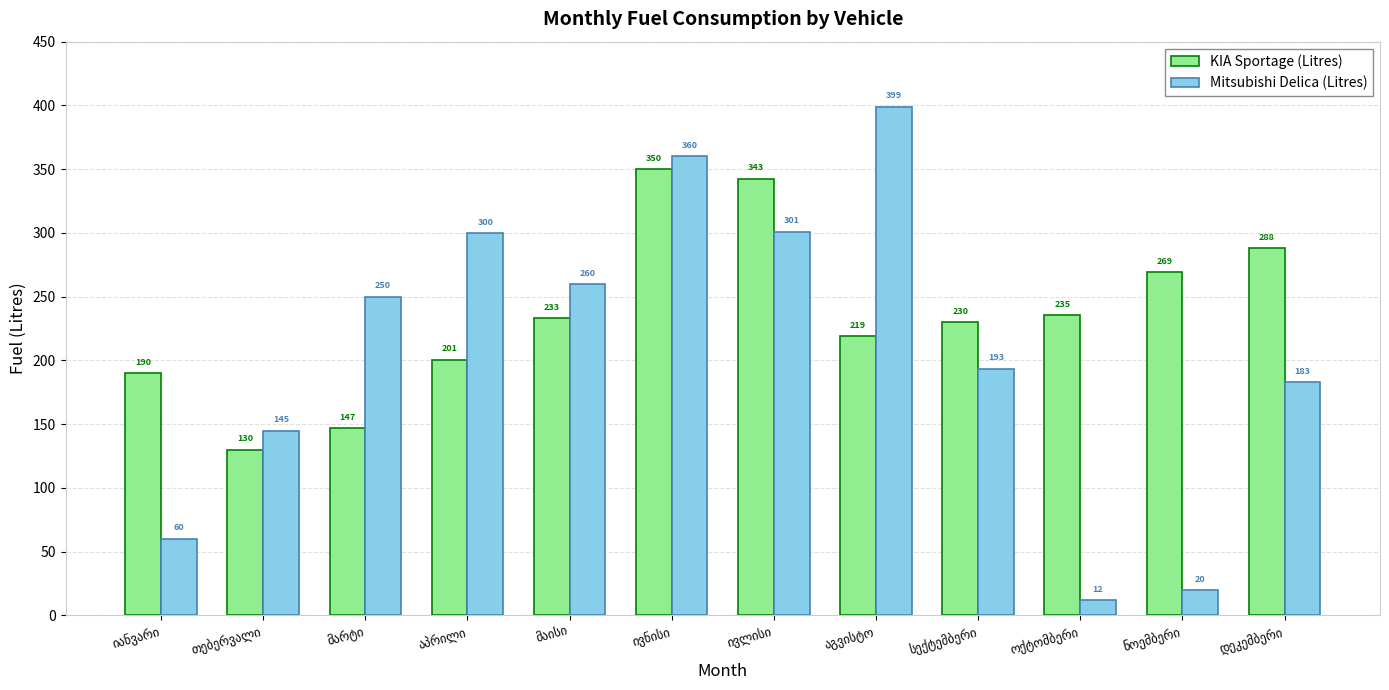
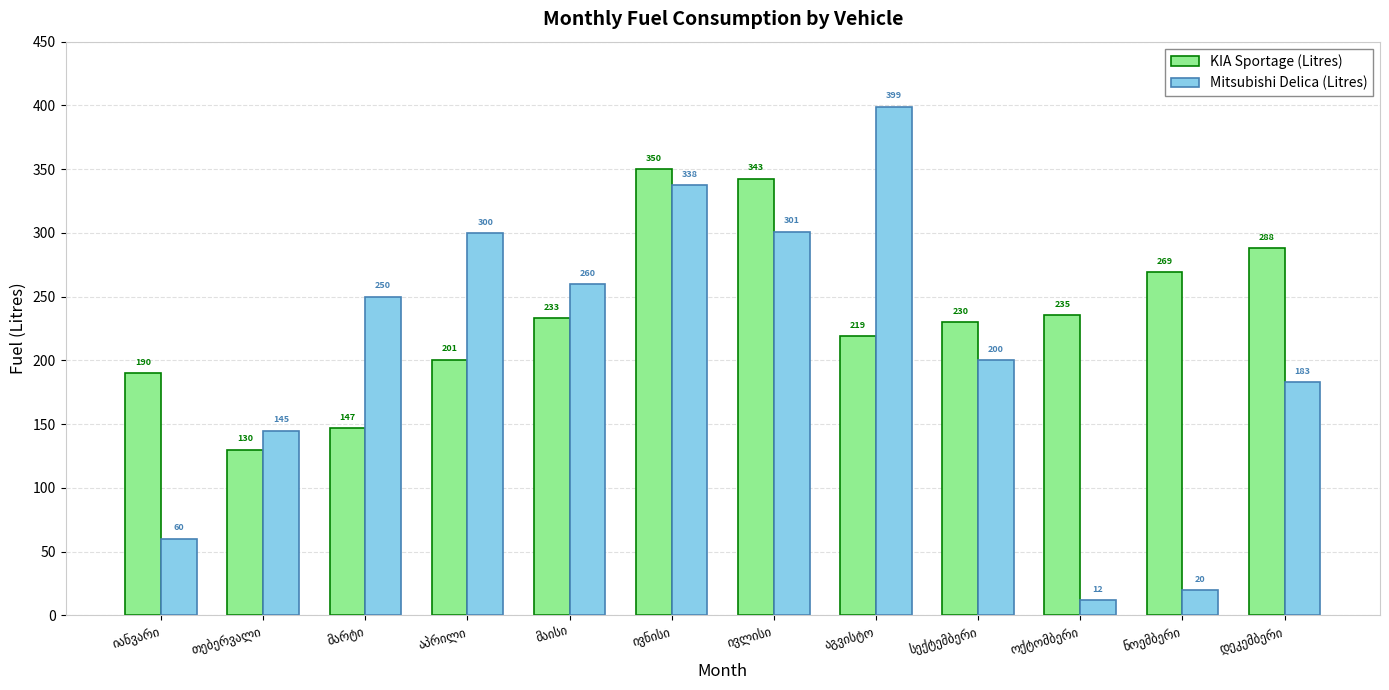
Mitsubishi Delica (Litres), ივნისი: 360 -> 338
Mitsubishi Delica (Litres), სექტემბერი: 193 -> 200
